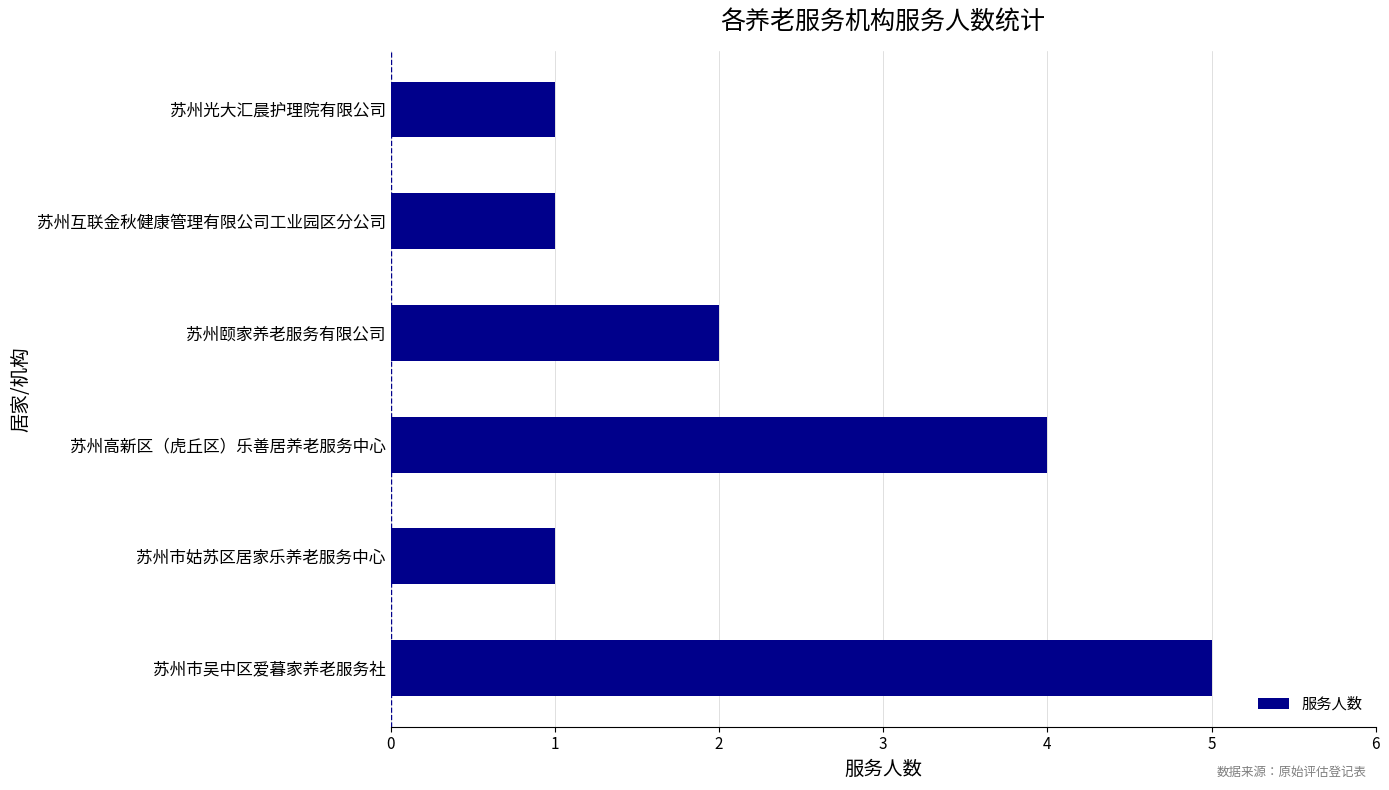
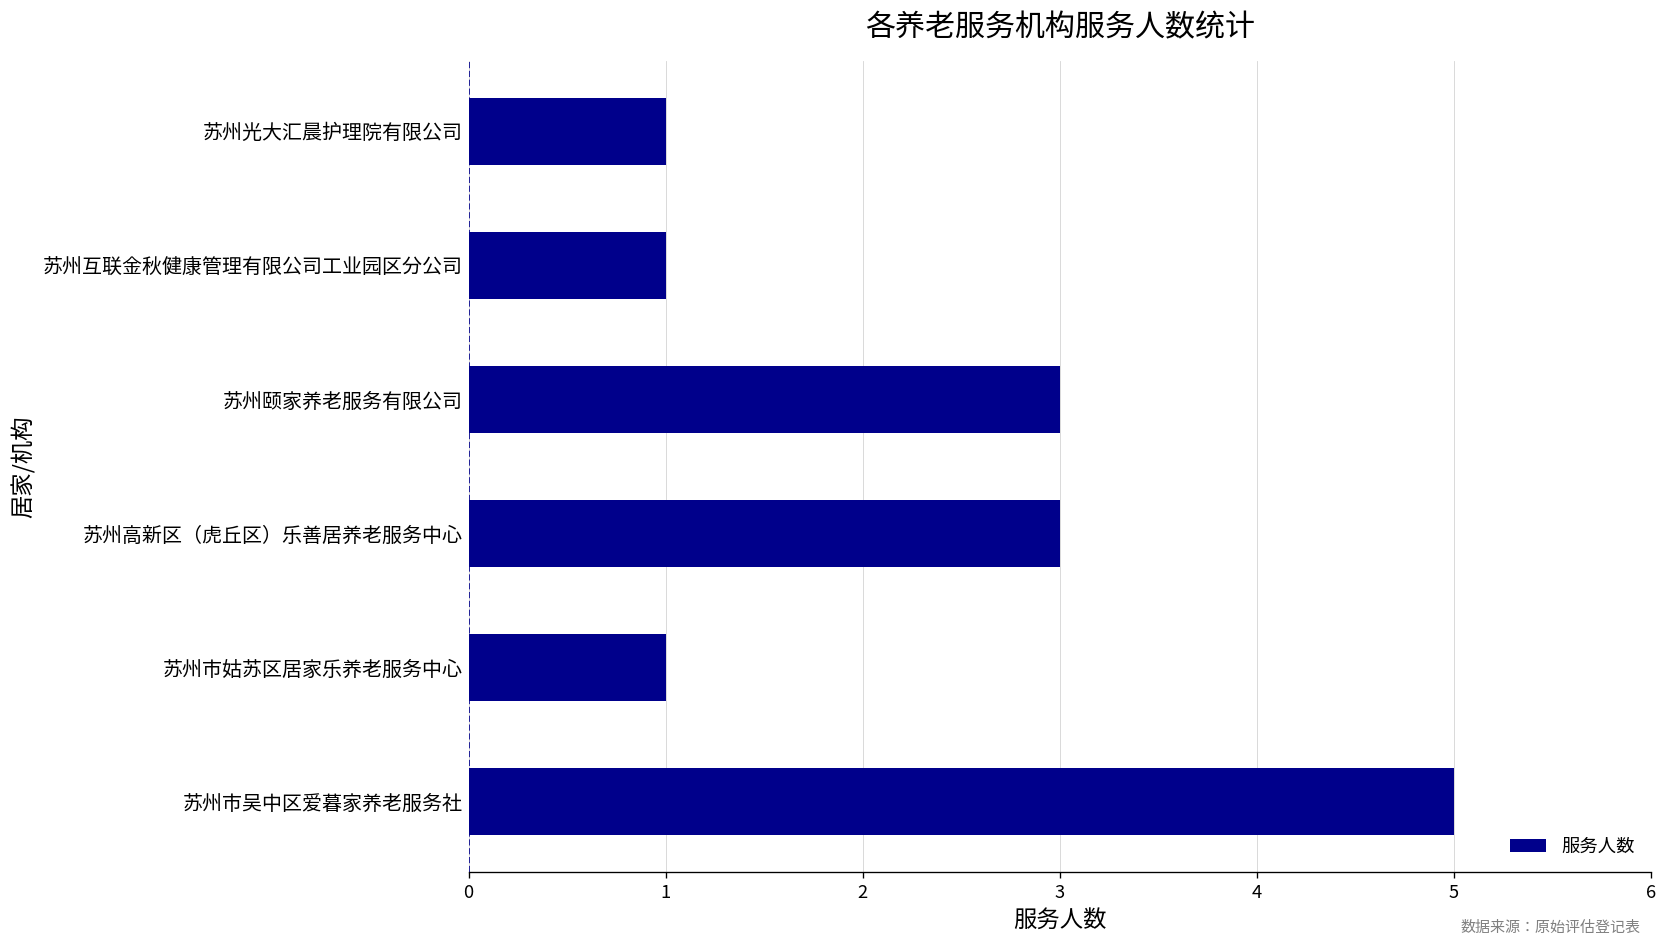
苏州颐家养老服务有限公司: 2 -> 3
苏州高新区（虎丘区）乐善居养老服务中心: 4 -> 3
